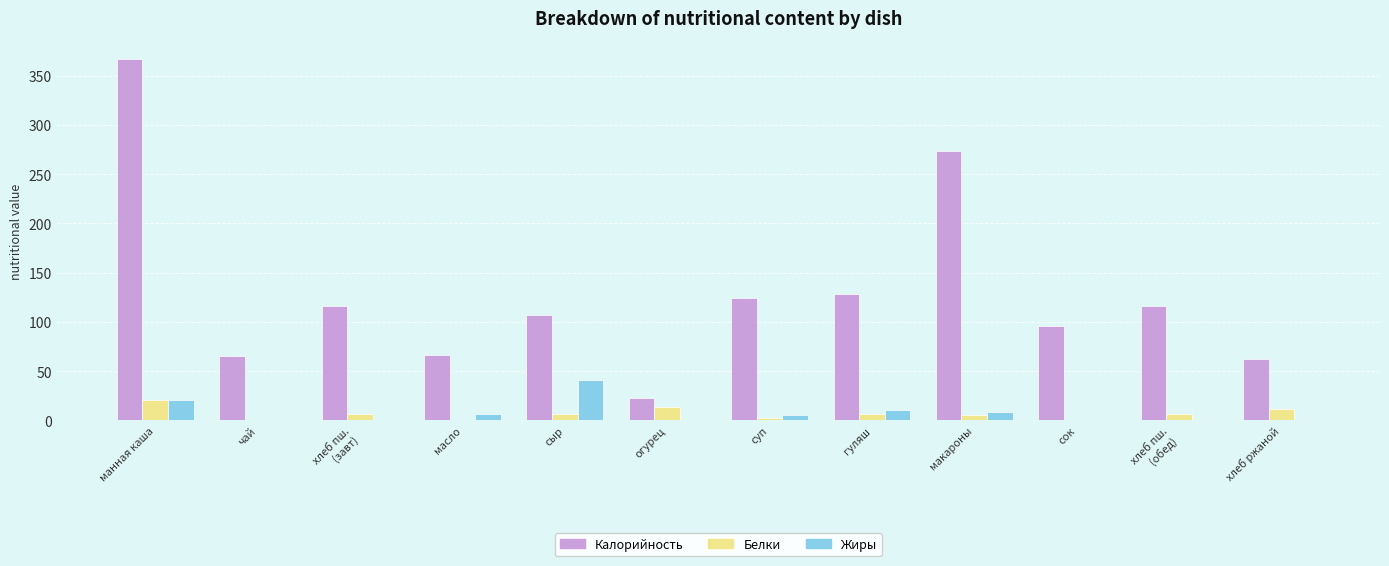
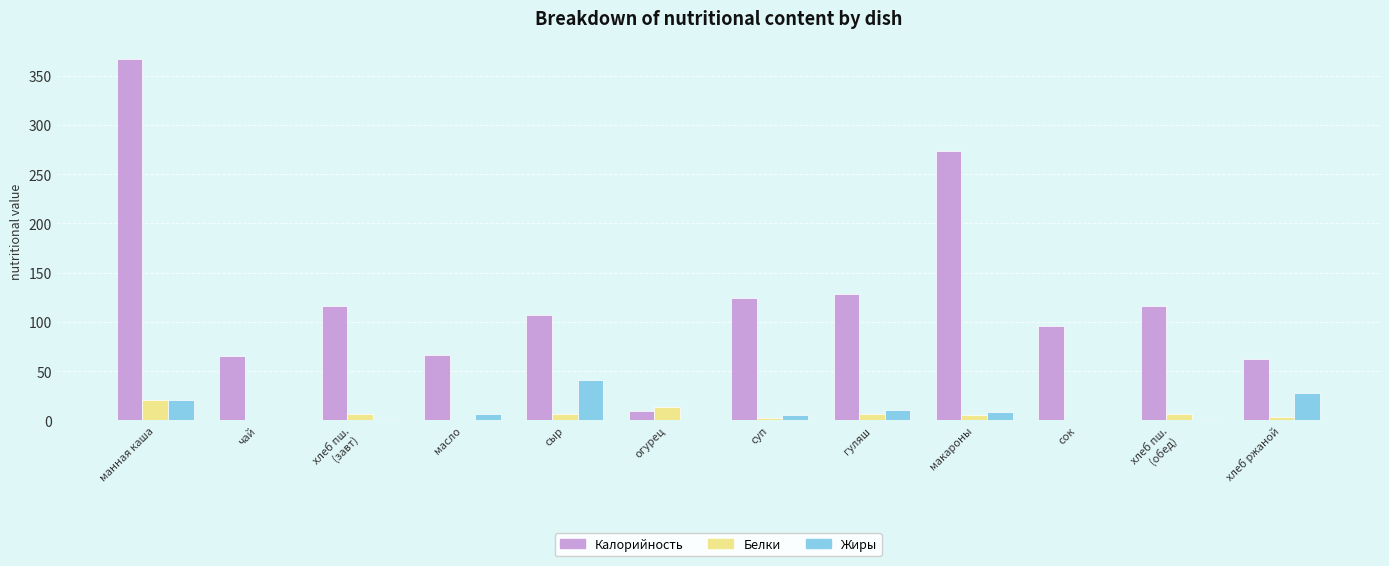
Калорийность, огурец: 20 -> 10
Белки, хлеб ржаной: 10 -> 0
Жиры, хлеб ржаной: 0 -> 30
